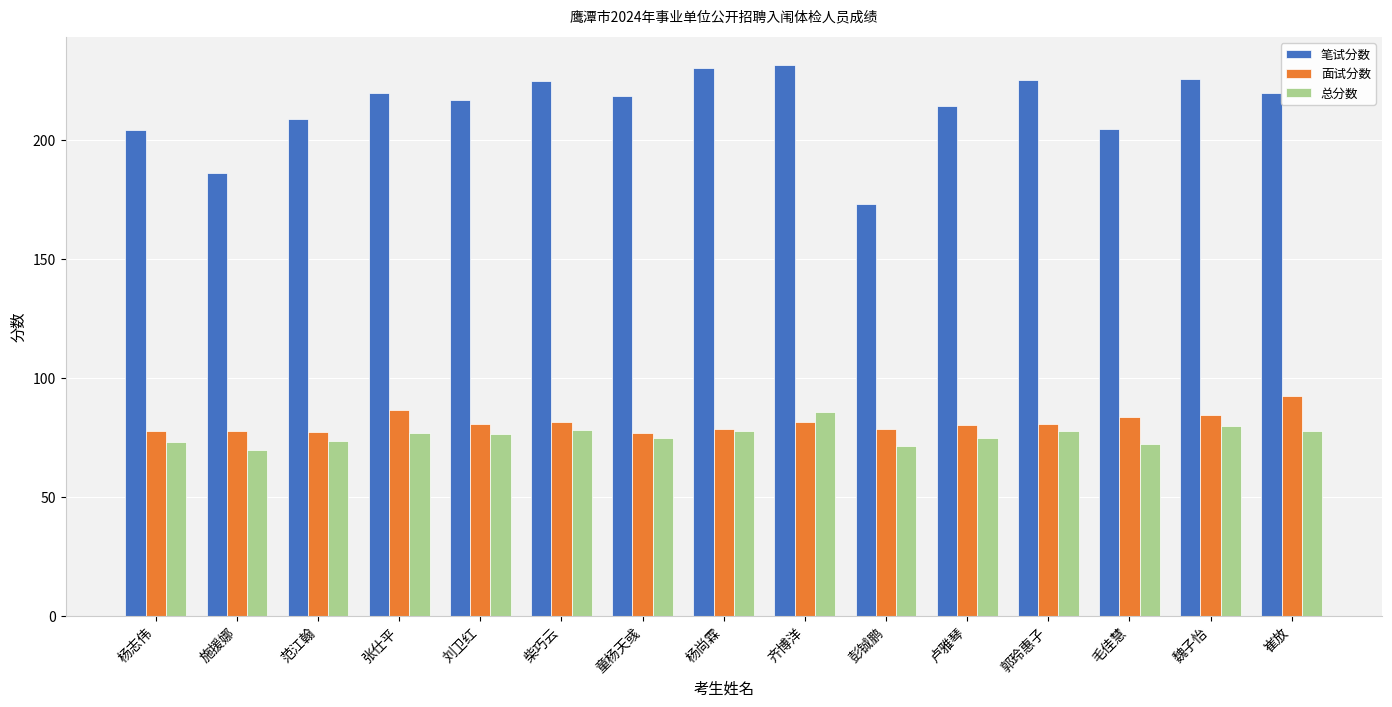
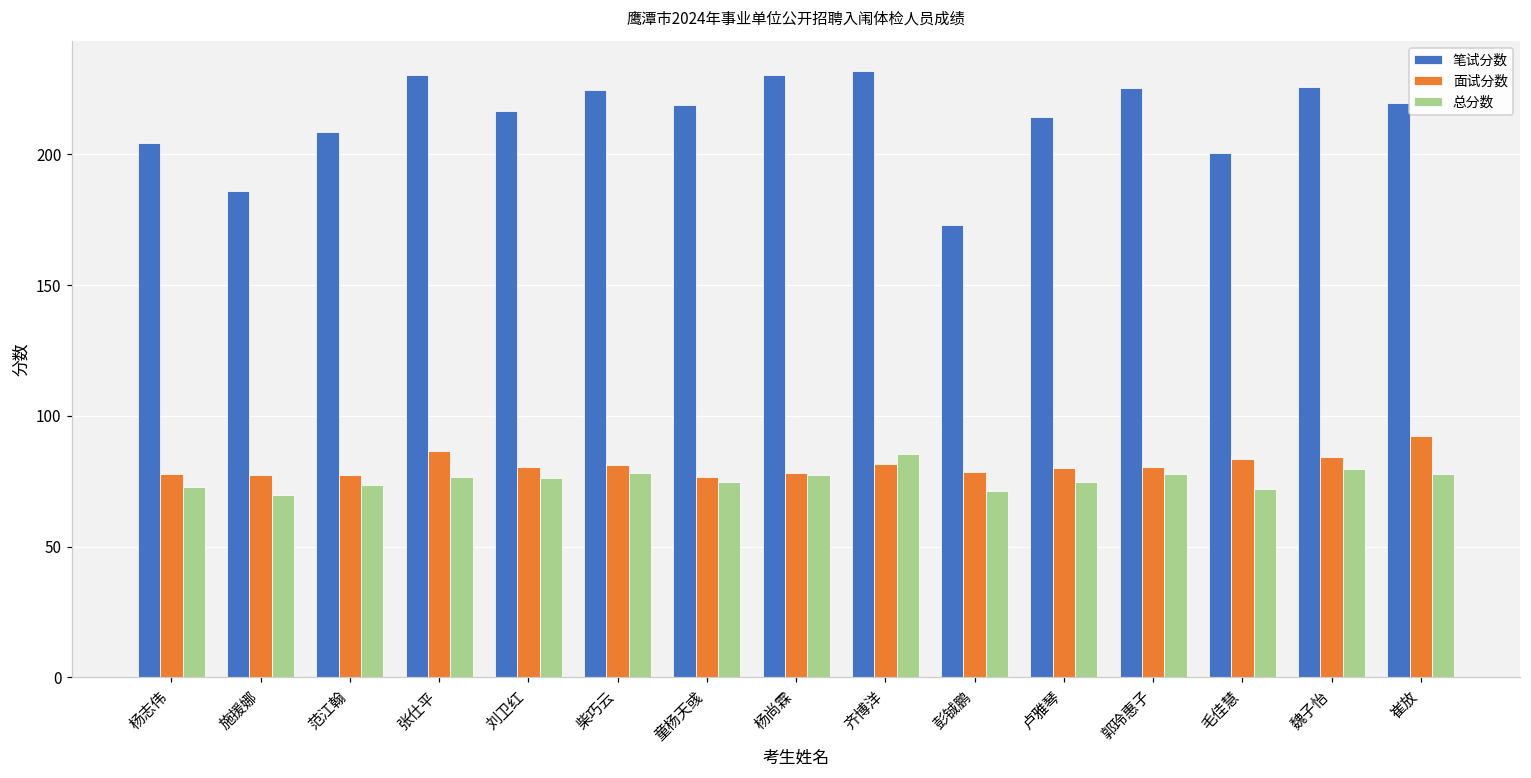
笔试分数, 张仕平: 220 -> 230
笔试分数, 毛佳慧: 205 -> 201
